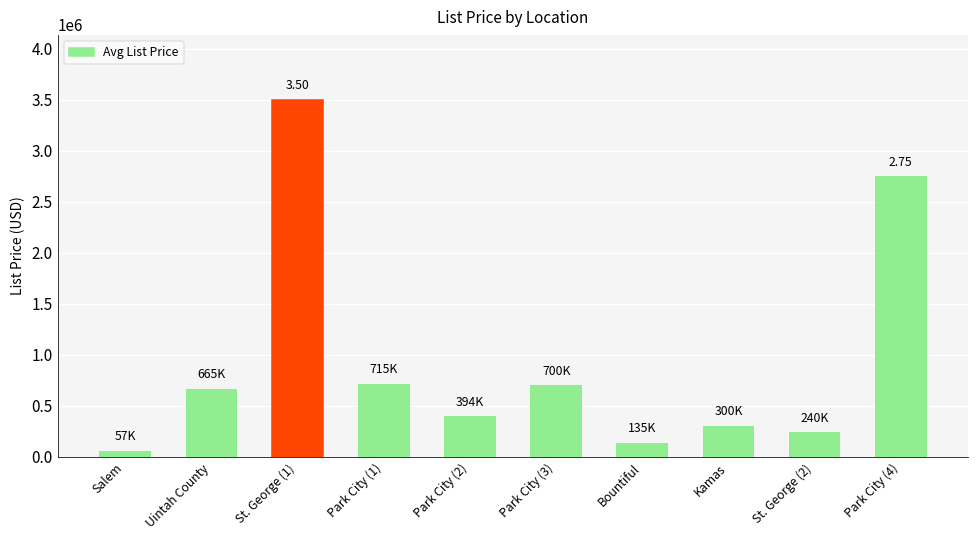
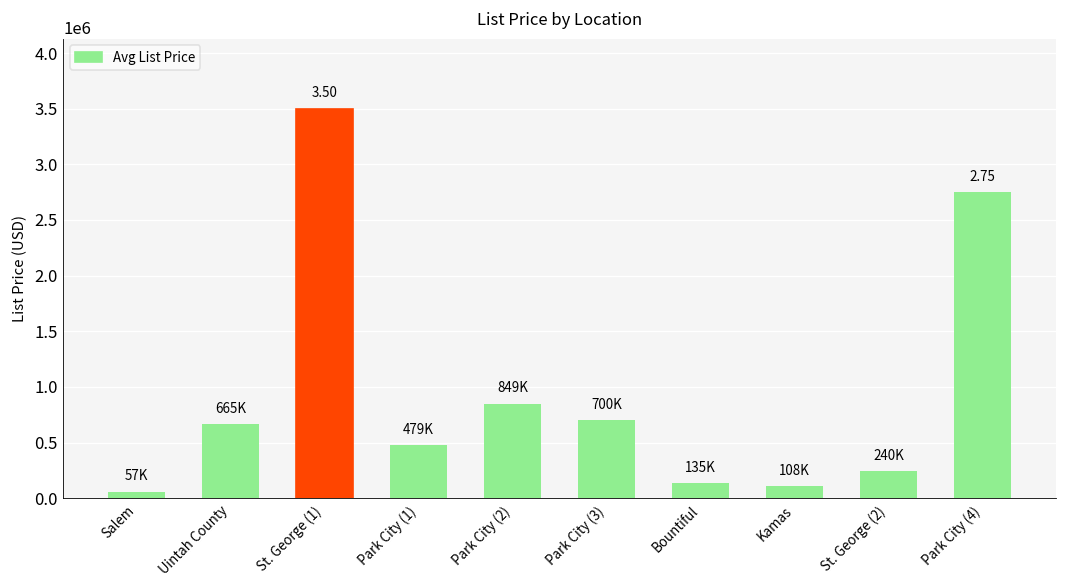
Park City (1): 715K -> 479K
Park City (2): 394K -> 849K
Kamas: 300K -> 108K
